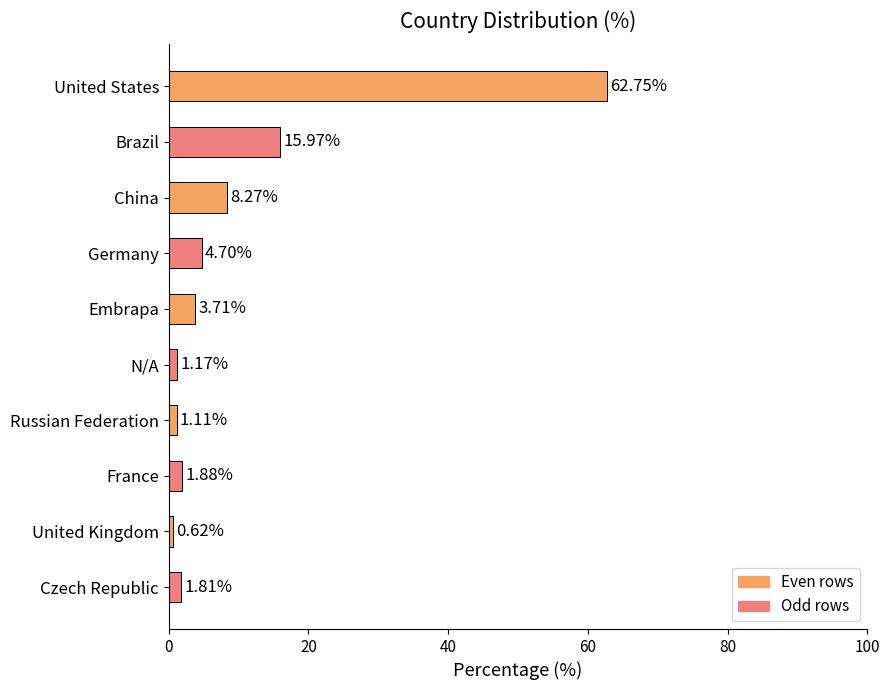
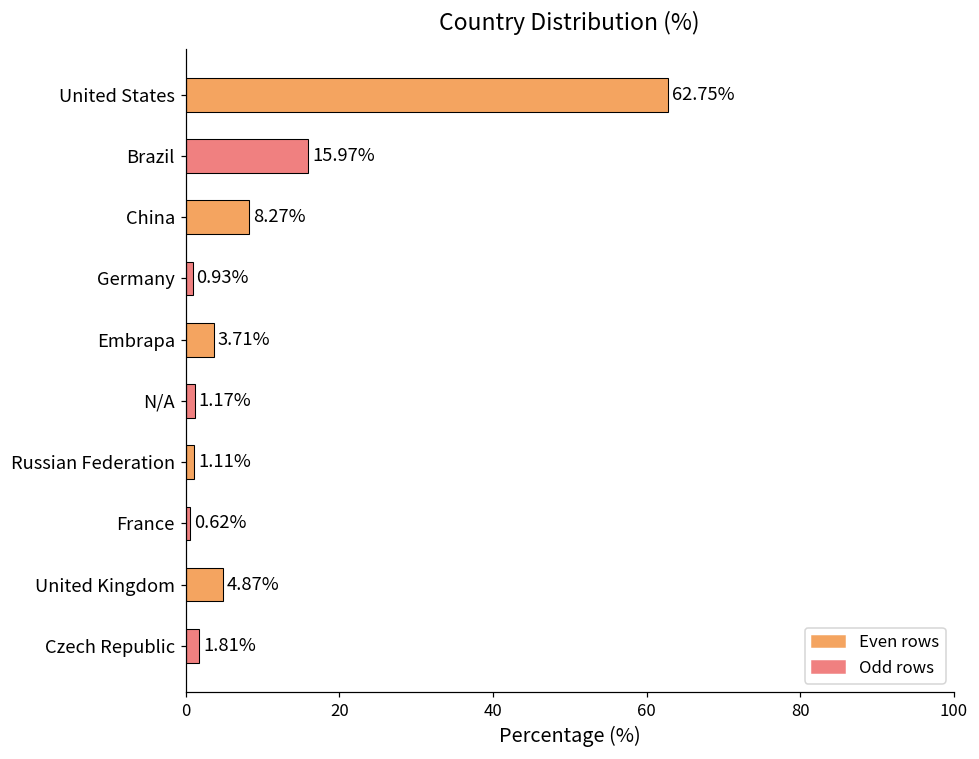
Germany: 4.70% -> 0.93%
France: 1.88% -> 0.62%
United Kingdom: 0.62% -> 4.87%
